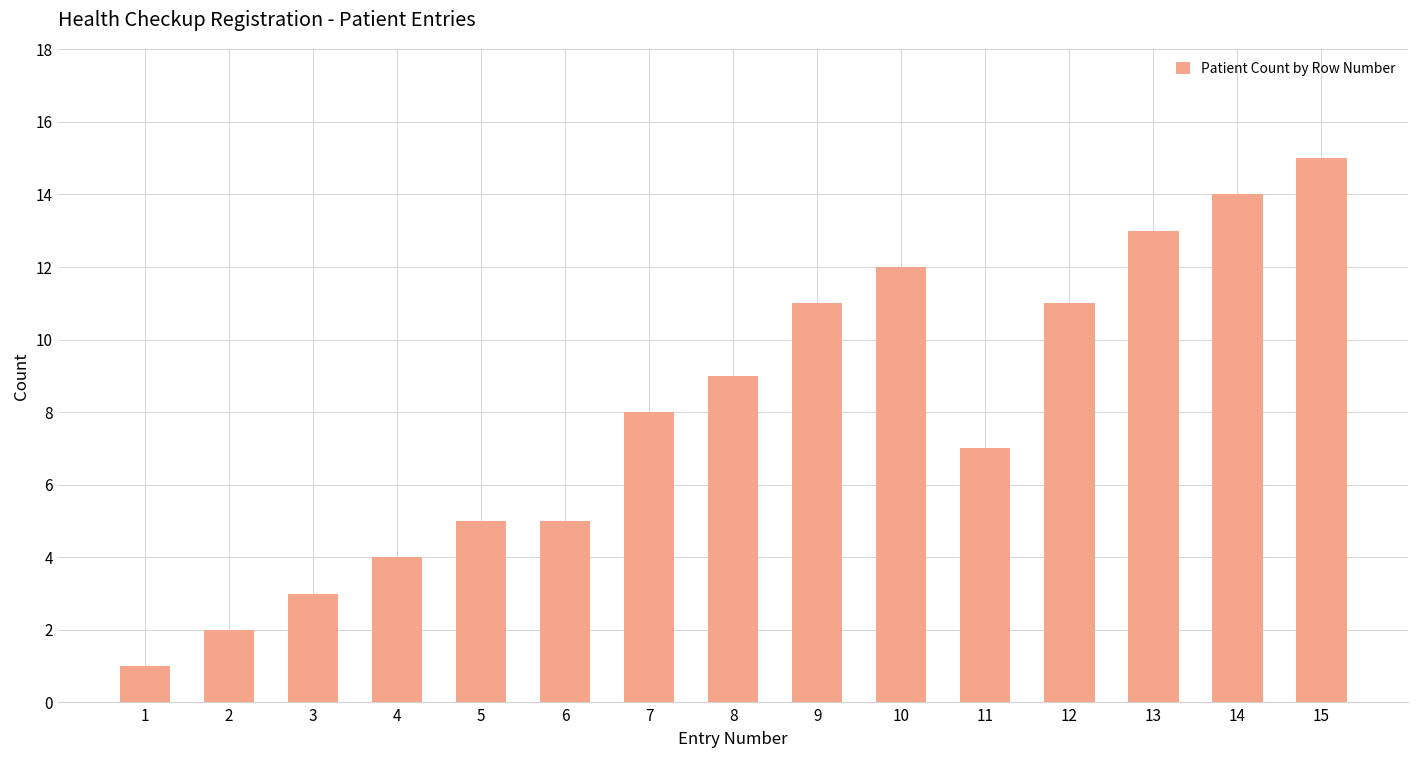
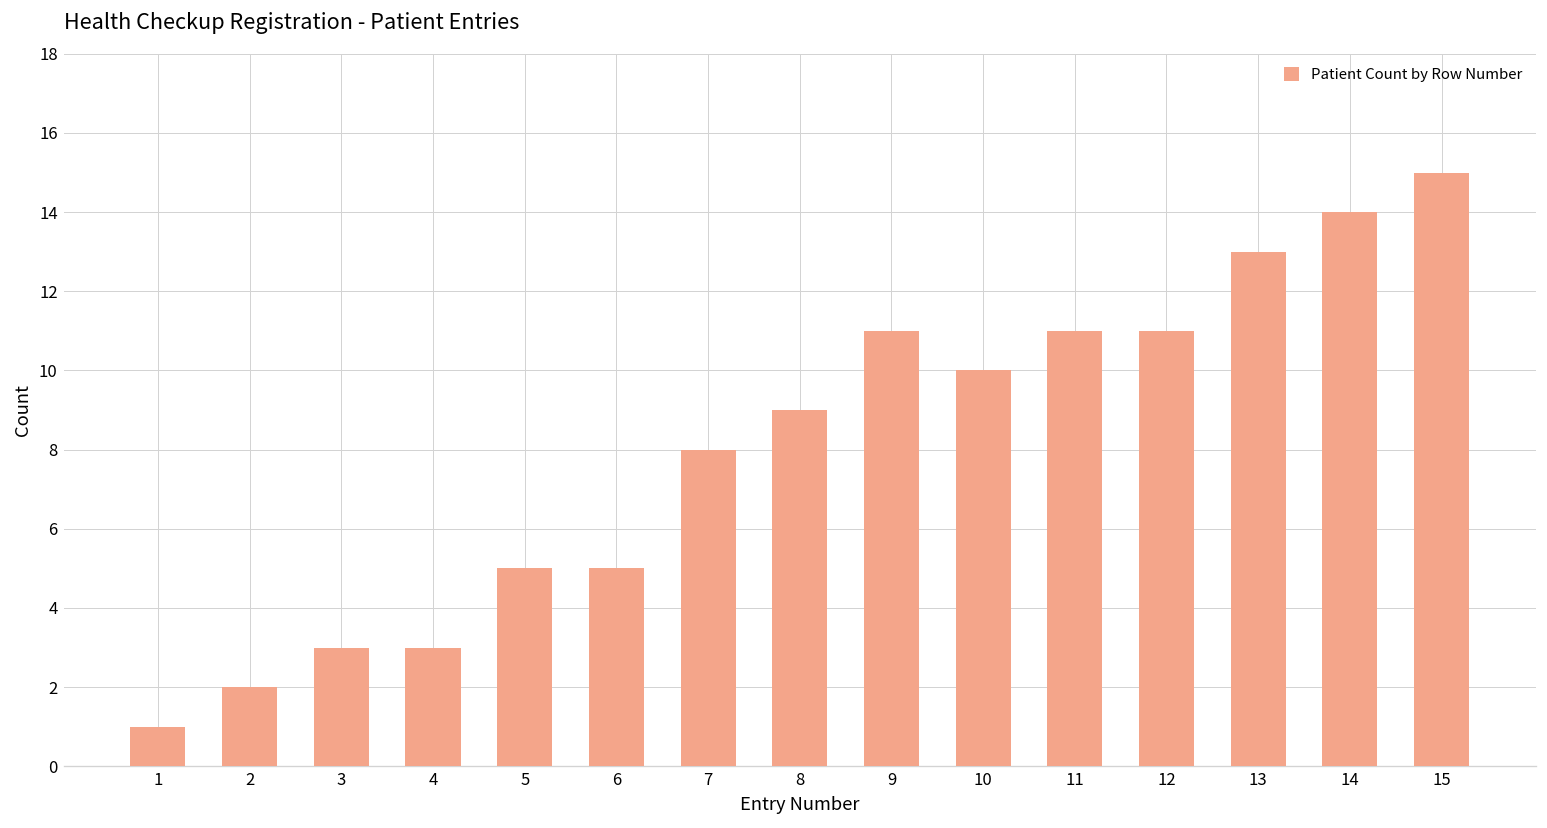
4: 4 -> 3
10: 12 -> 10
11: 7 -> 11
